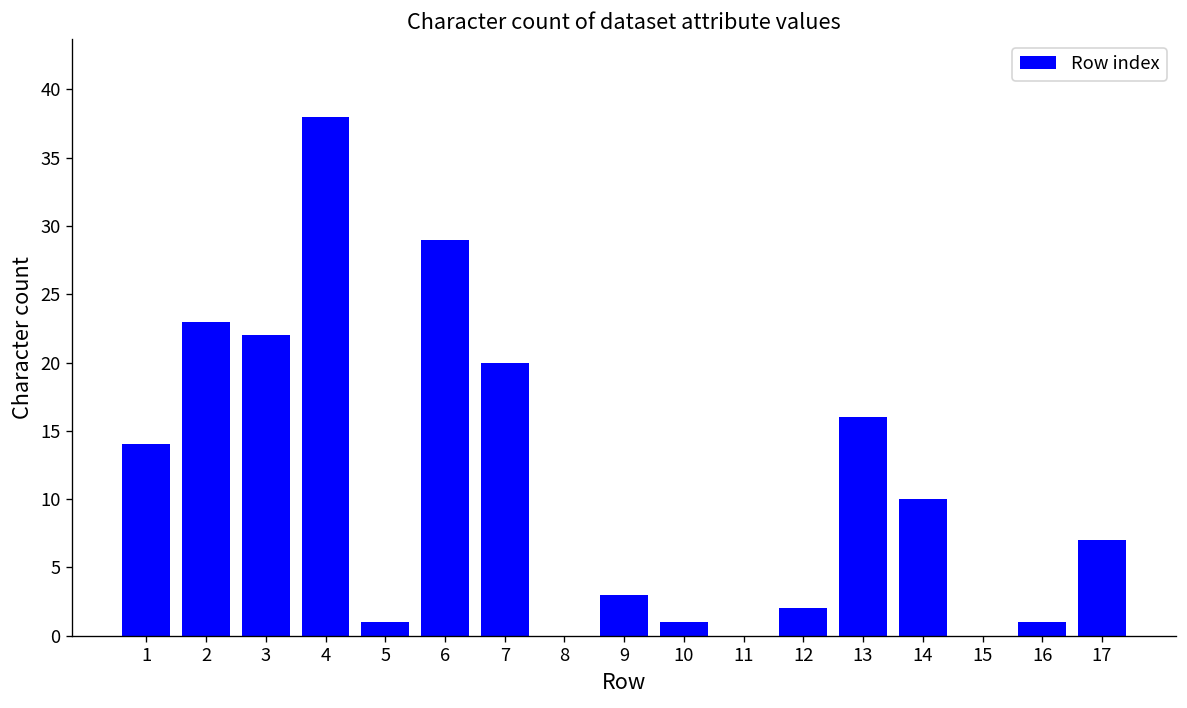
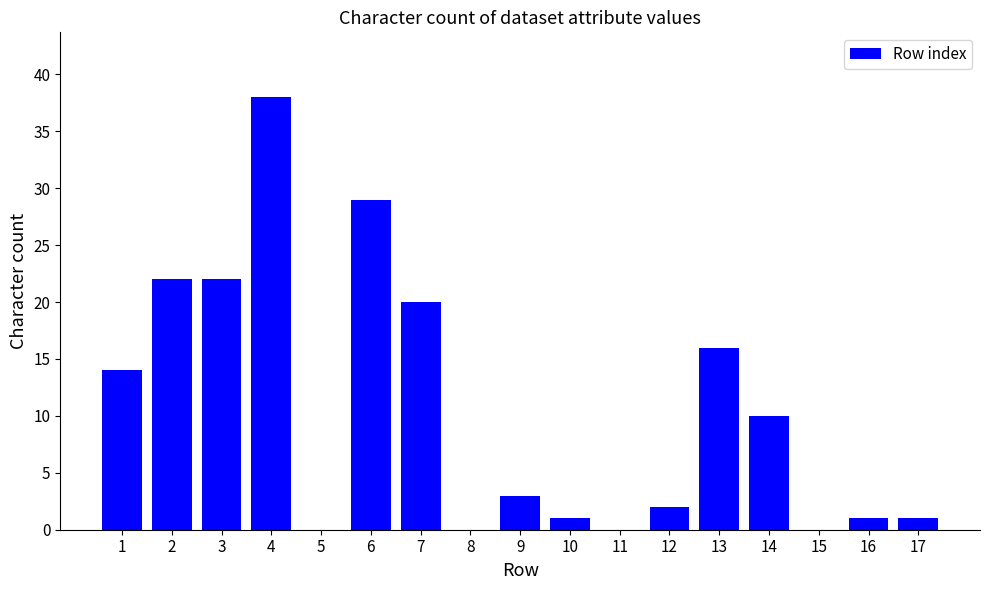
2: 23 -> 22
5: 1 -> 0
17: 7 -> 1
